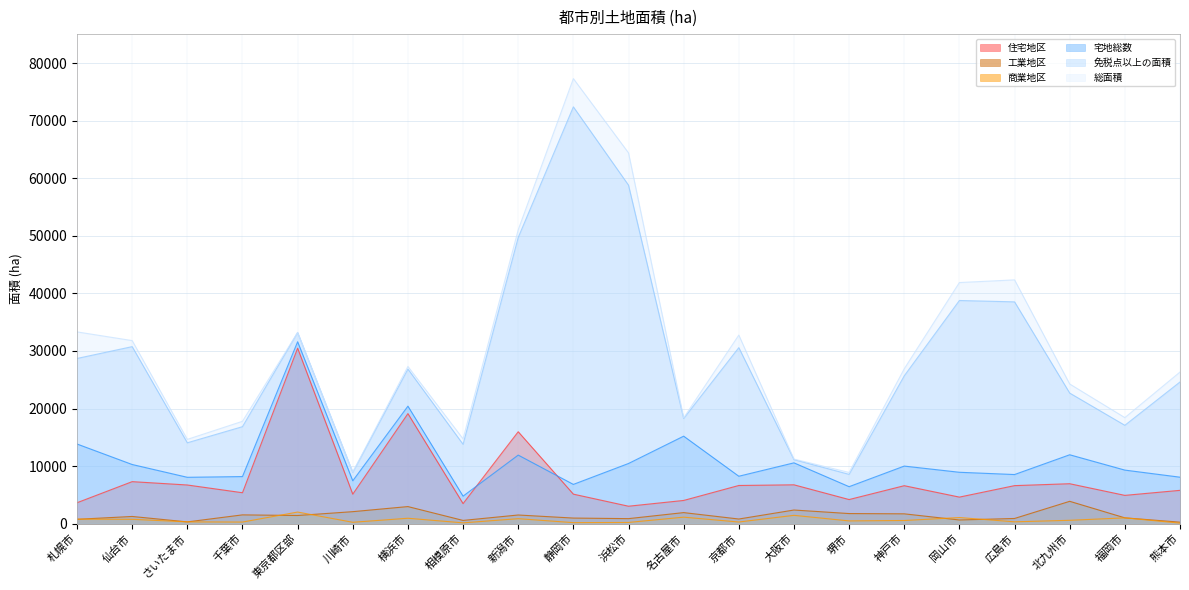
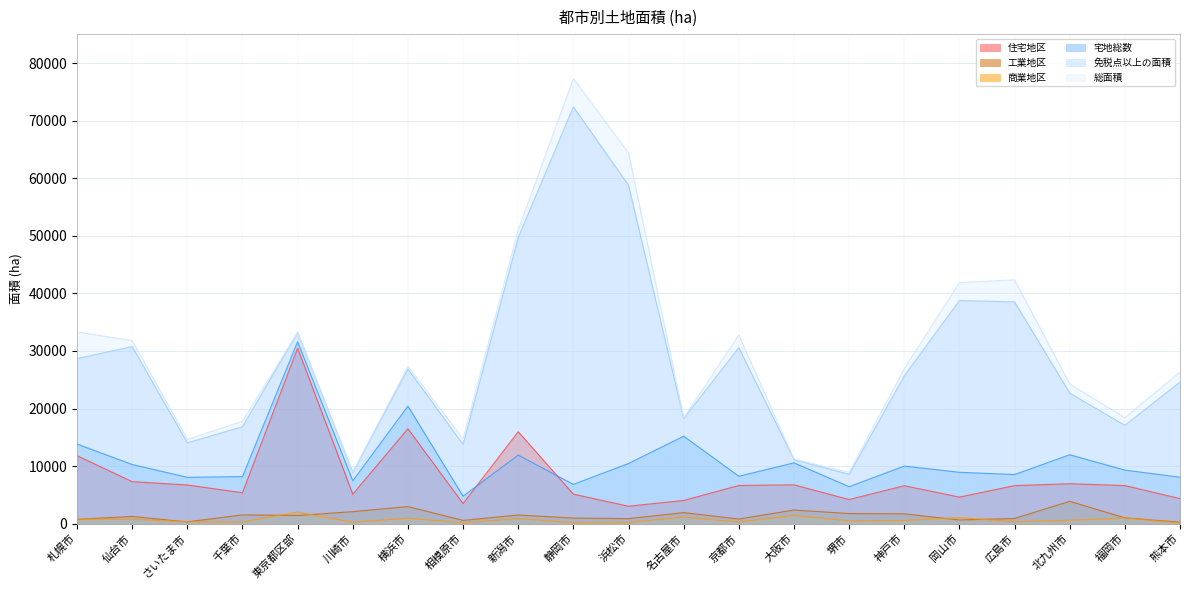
住宅地区, 札幌市: 4000 -> 12000
住宅地区, 横浜市: 19000 -> 16000
住宅地区, 福岡市: 5000 -> 7000
住宅地区, 熊本市: 6000 -> 4000
